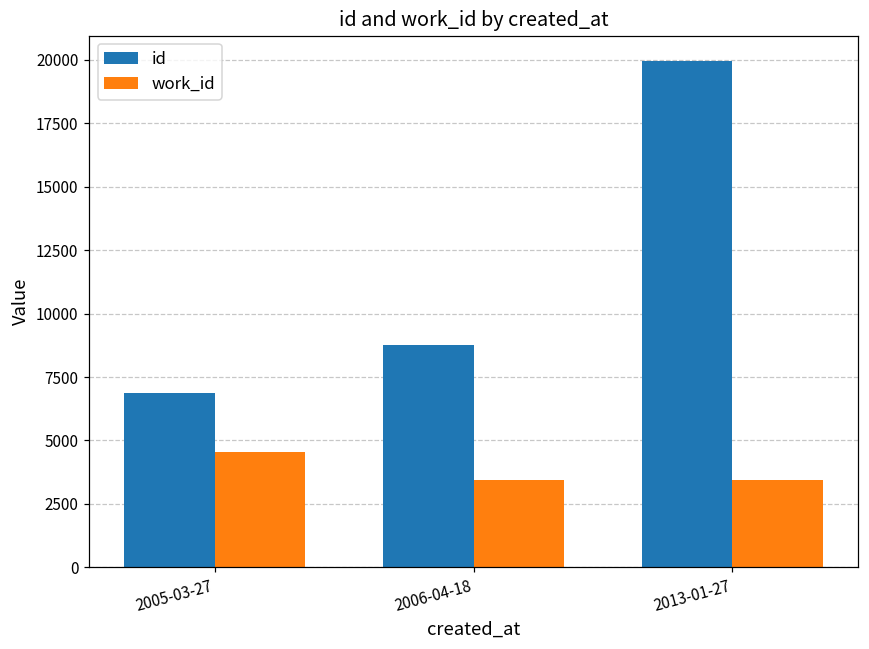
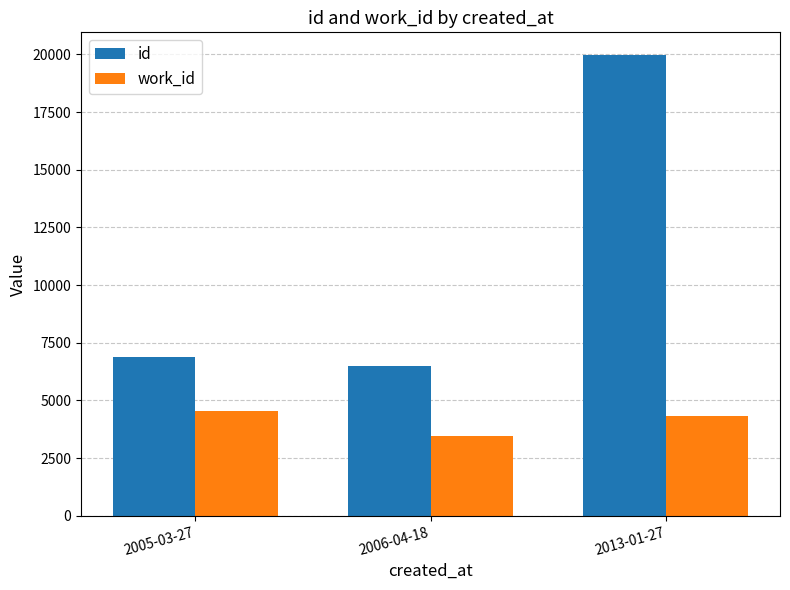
id, 2006-04-18: 8800 -> 6500
work_id, 2013-01-27: 3500 -> 4300
